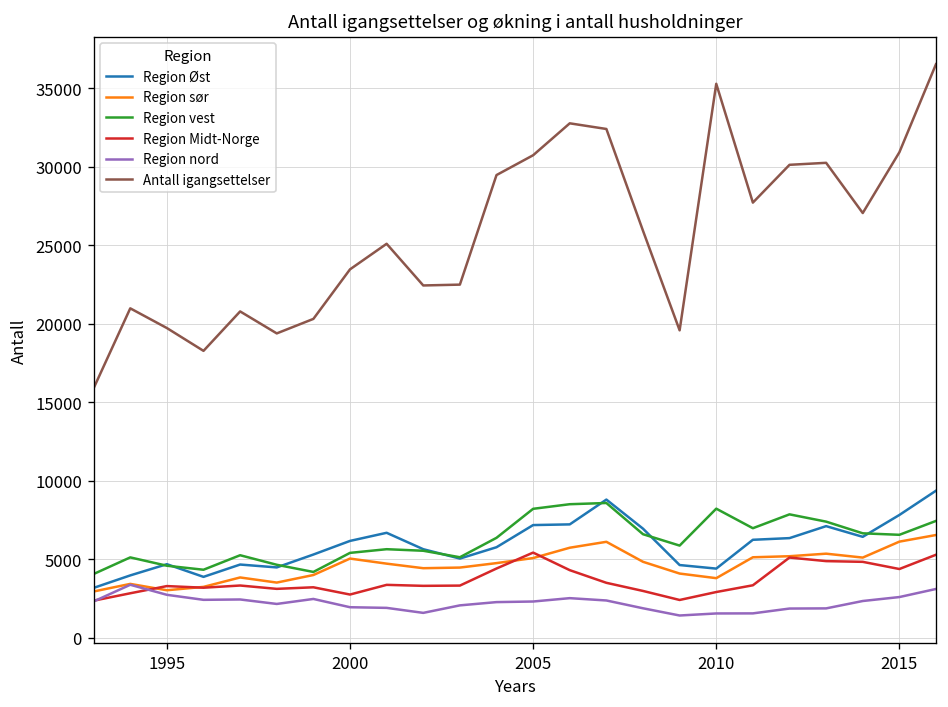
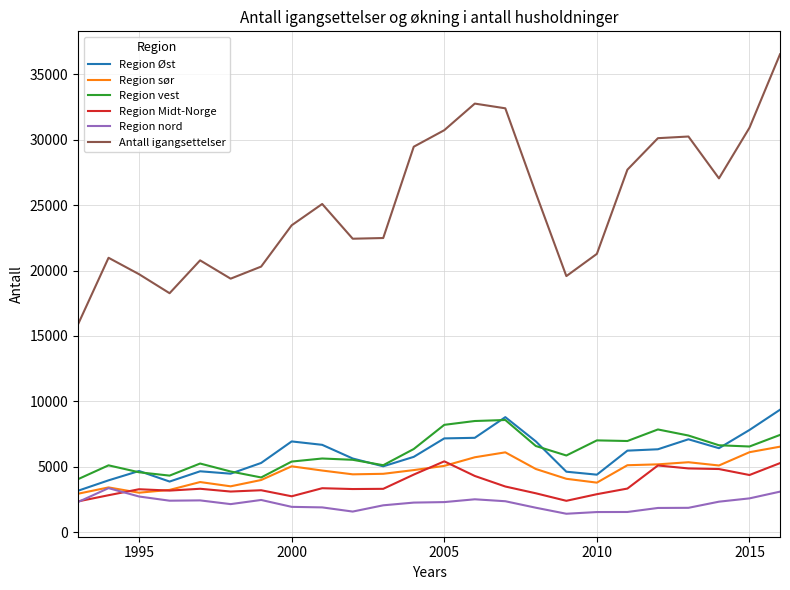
Region Øst, 2000: 6200 -> 6900
Region vest, 2010: 8200 -> 7000
Antall igangsettelser, 2010: 35300 -> 21300
